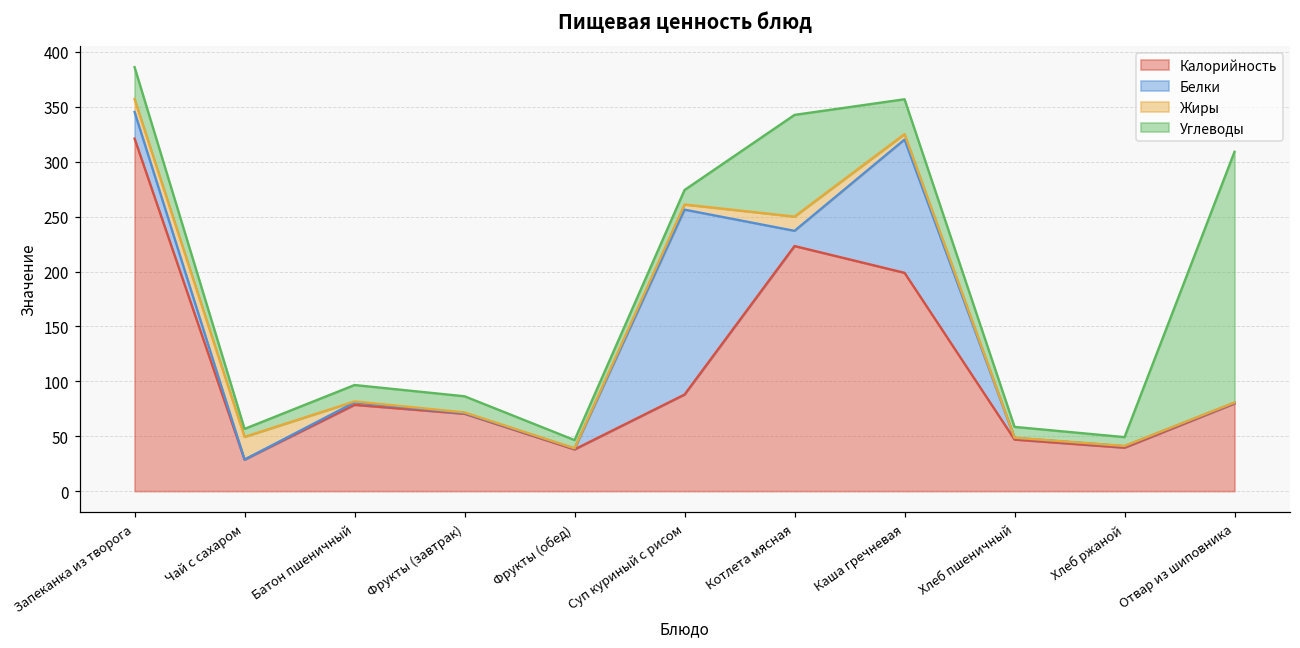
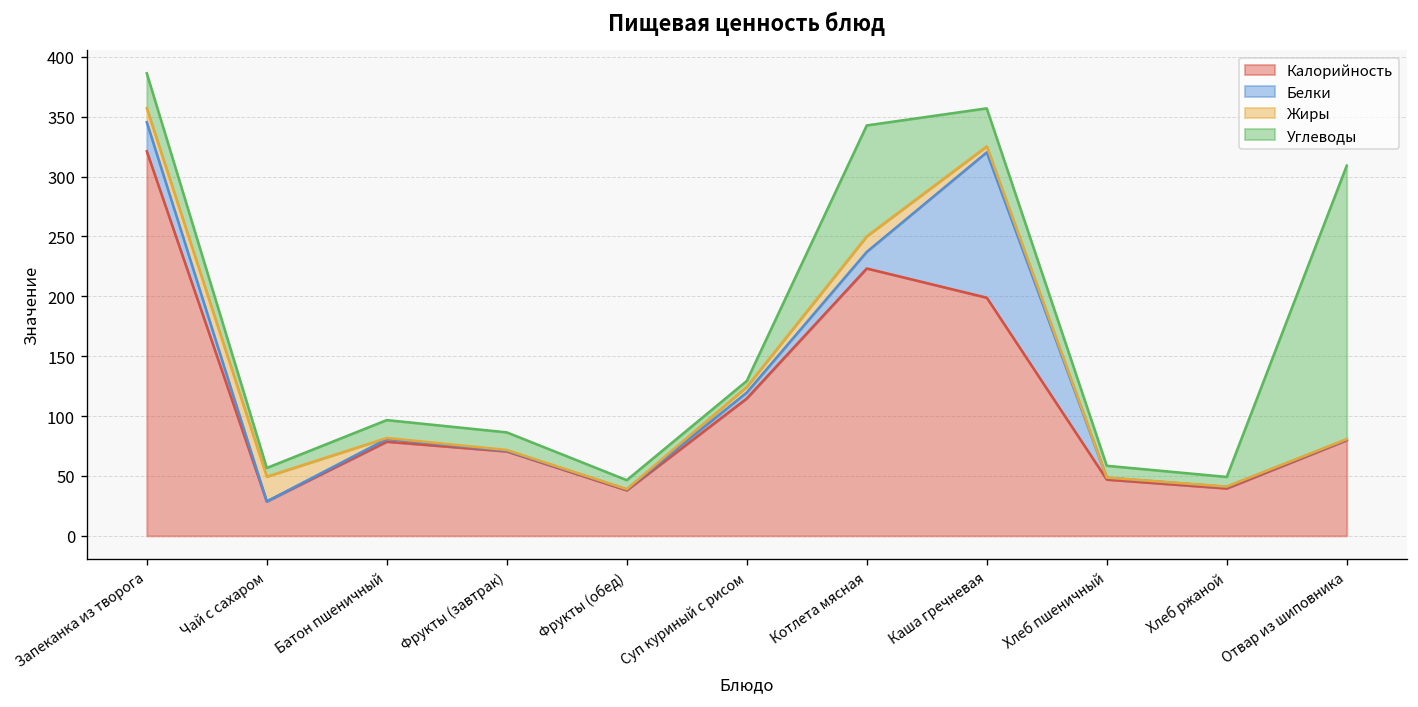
Калорийность, Суп куриный с рисом: 90 -> 110
Белки, Суп куриный с рисом: 170 -> 0
Углеводы, Суп куриный с рисом: 13 -> 5
